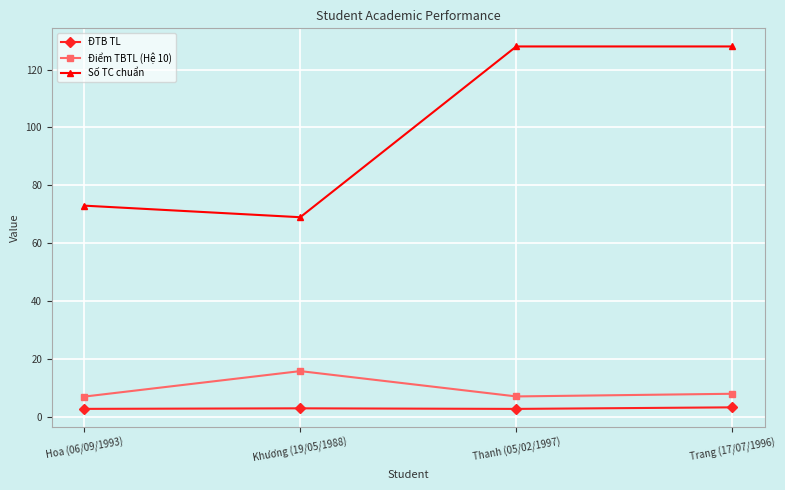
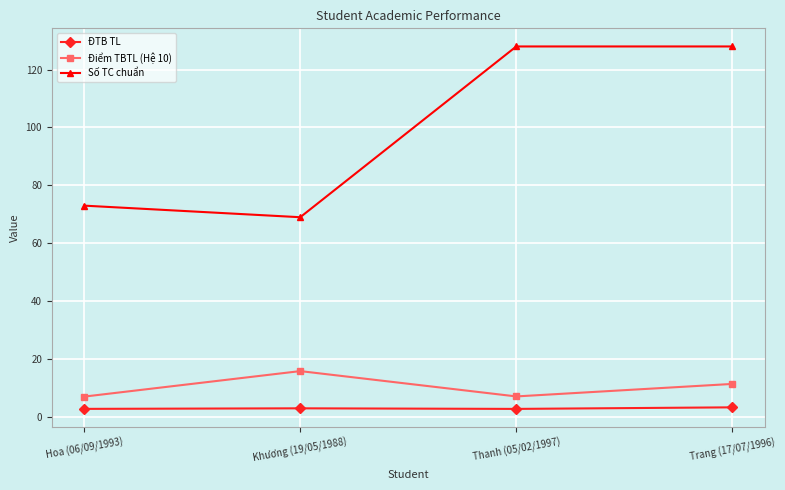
Điểm TBTL (Hệ 10), Trang (17/07/1996): 8 -> 11
